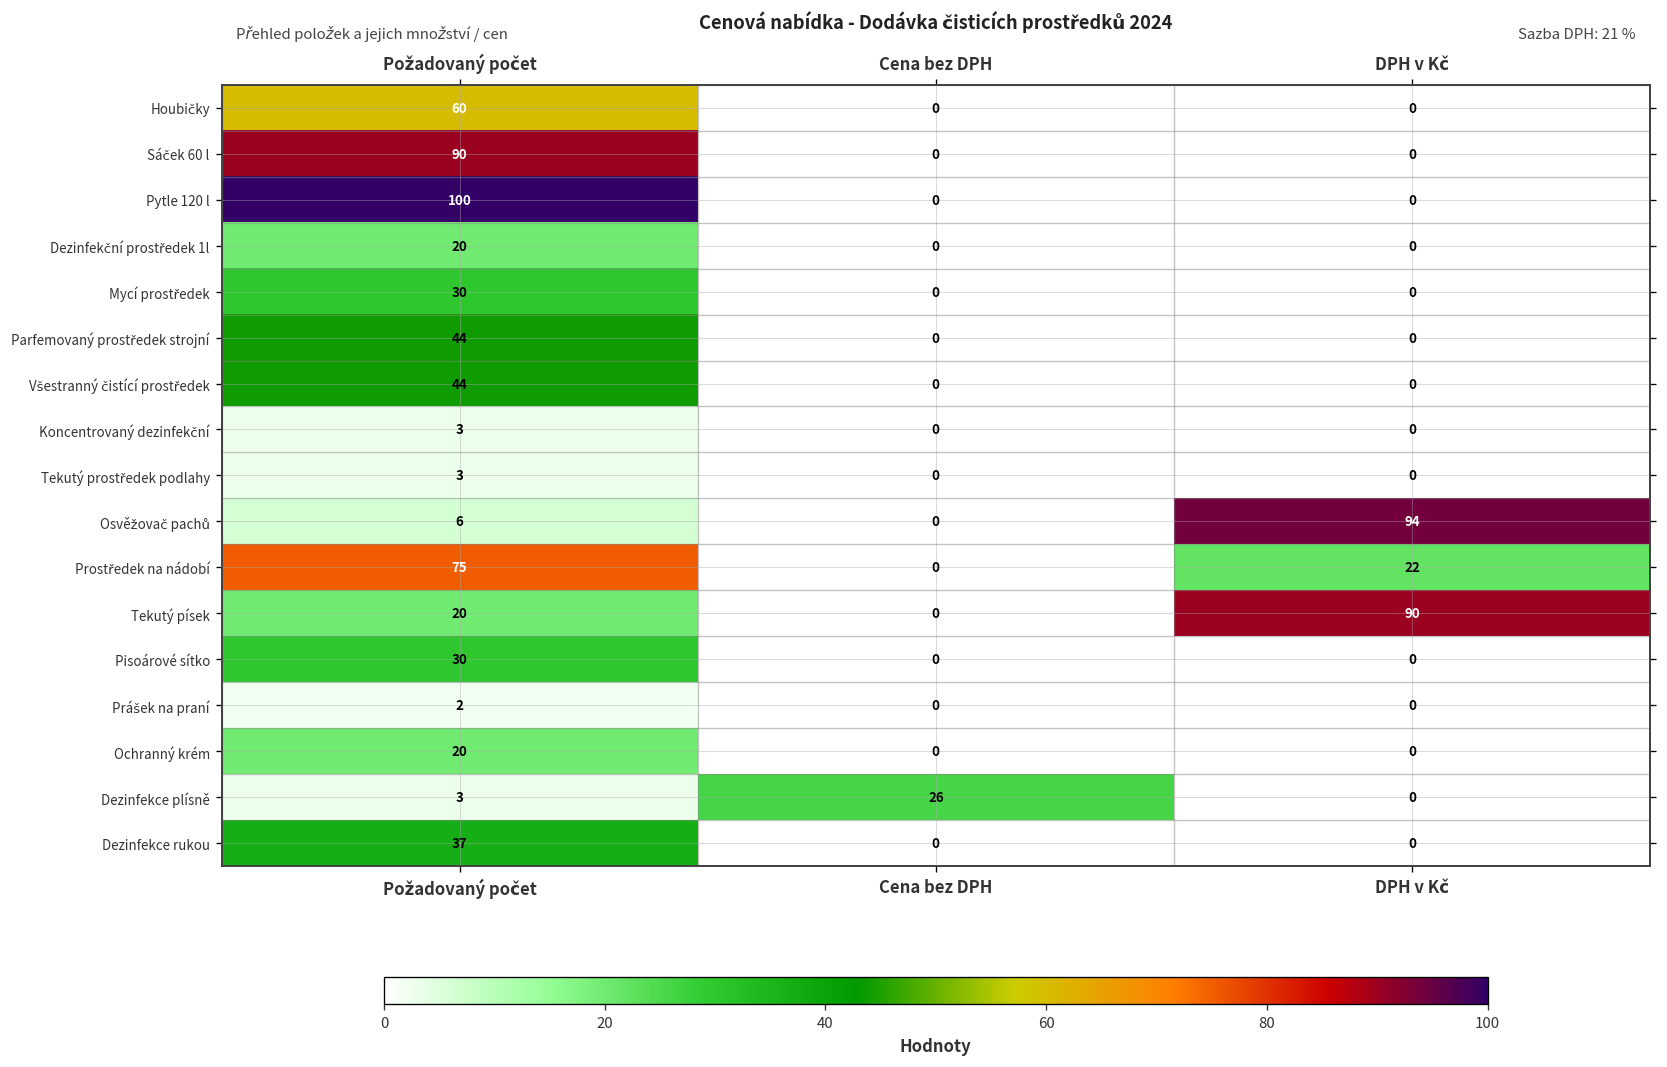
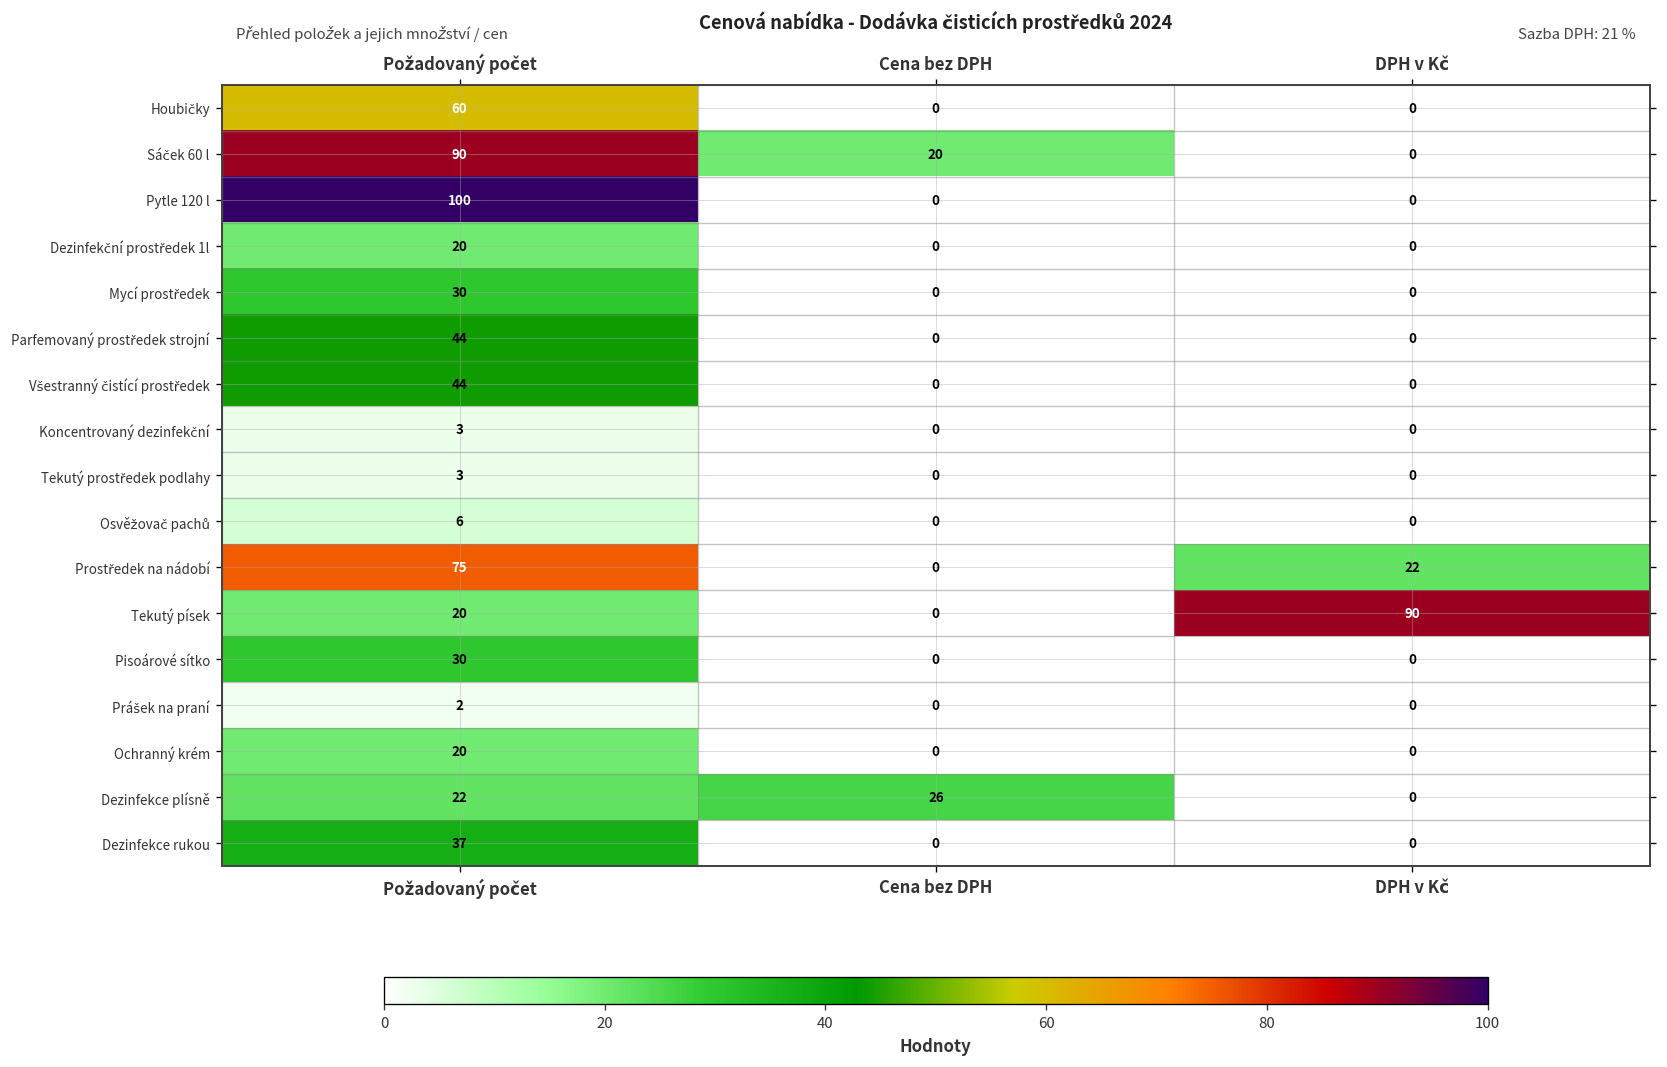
Sáček 60 l, Cena bez DPH: 0 -> 20
Osvěžovač pachů, DPH v Kč: 94 -> 0
Dezinfekce plísně, Požadovaný počet: 3 -> 22
